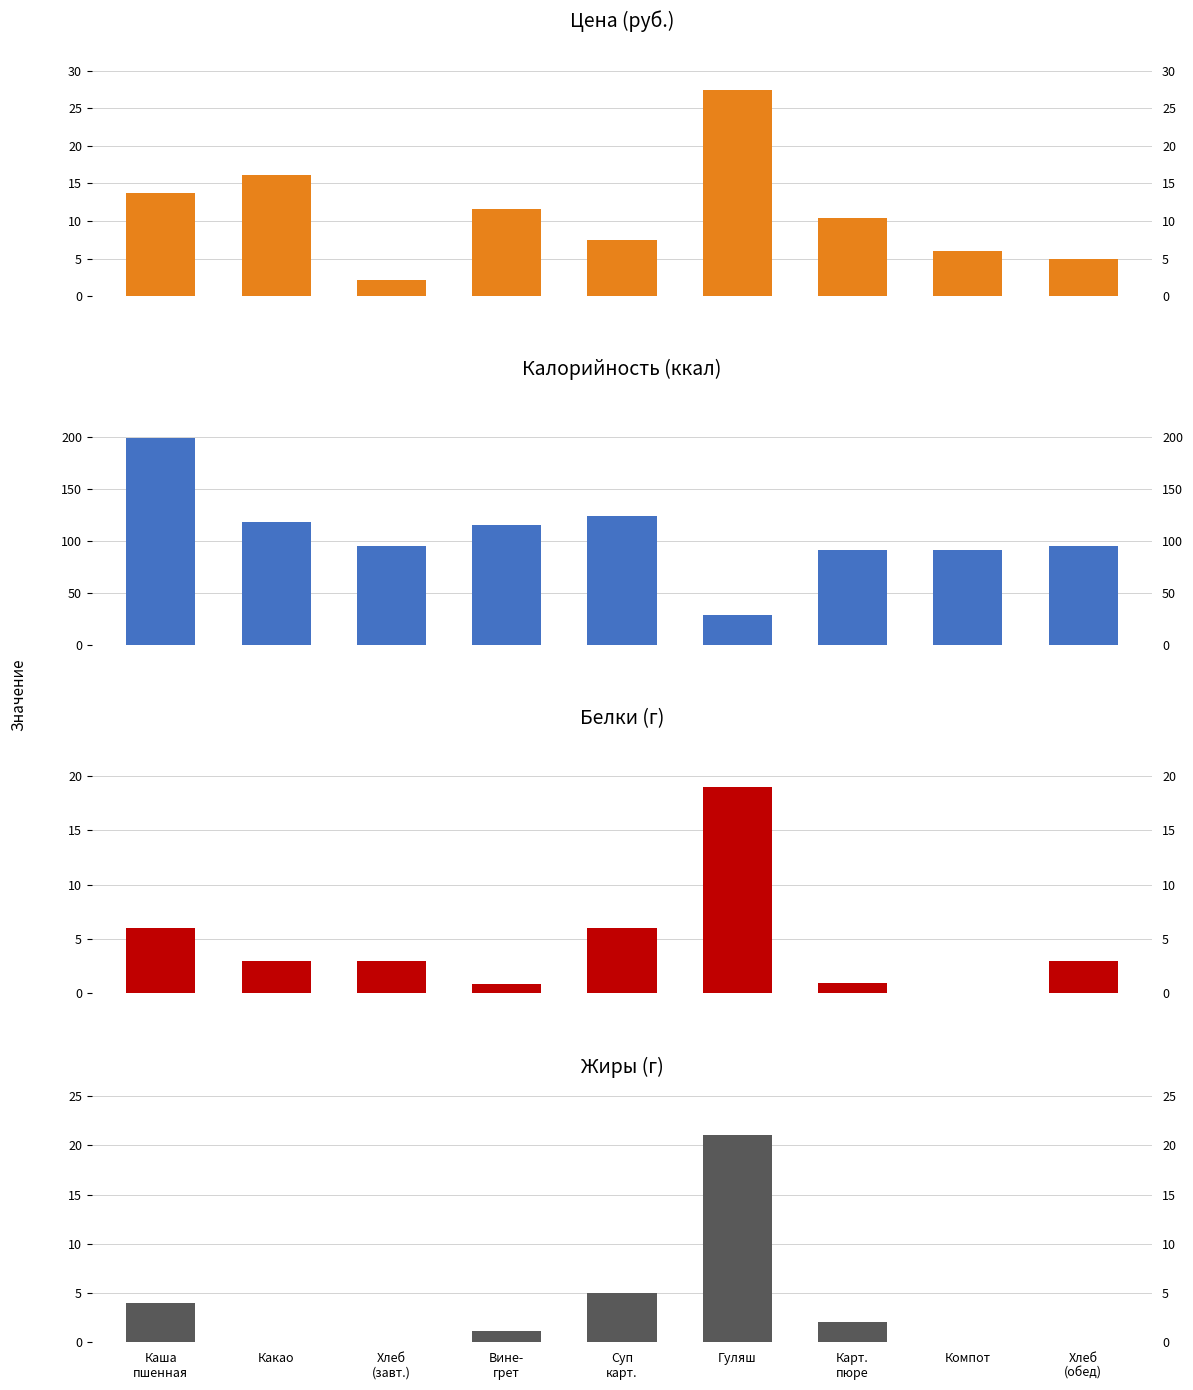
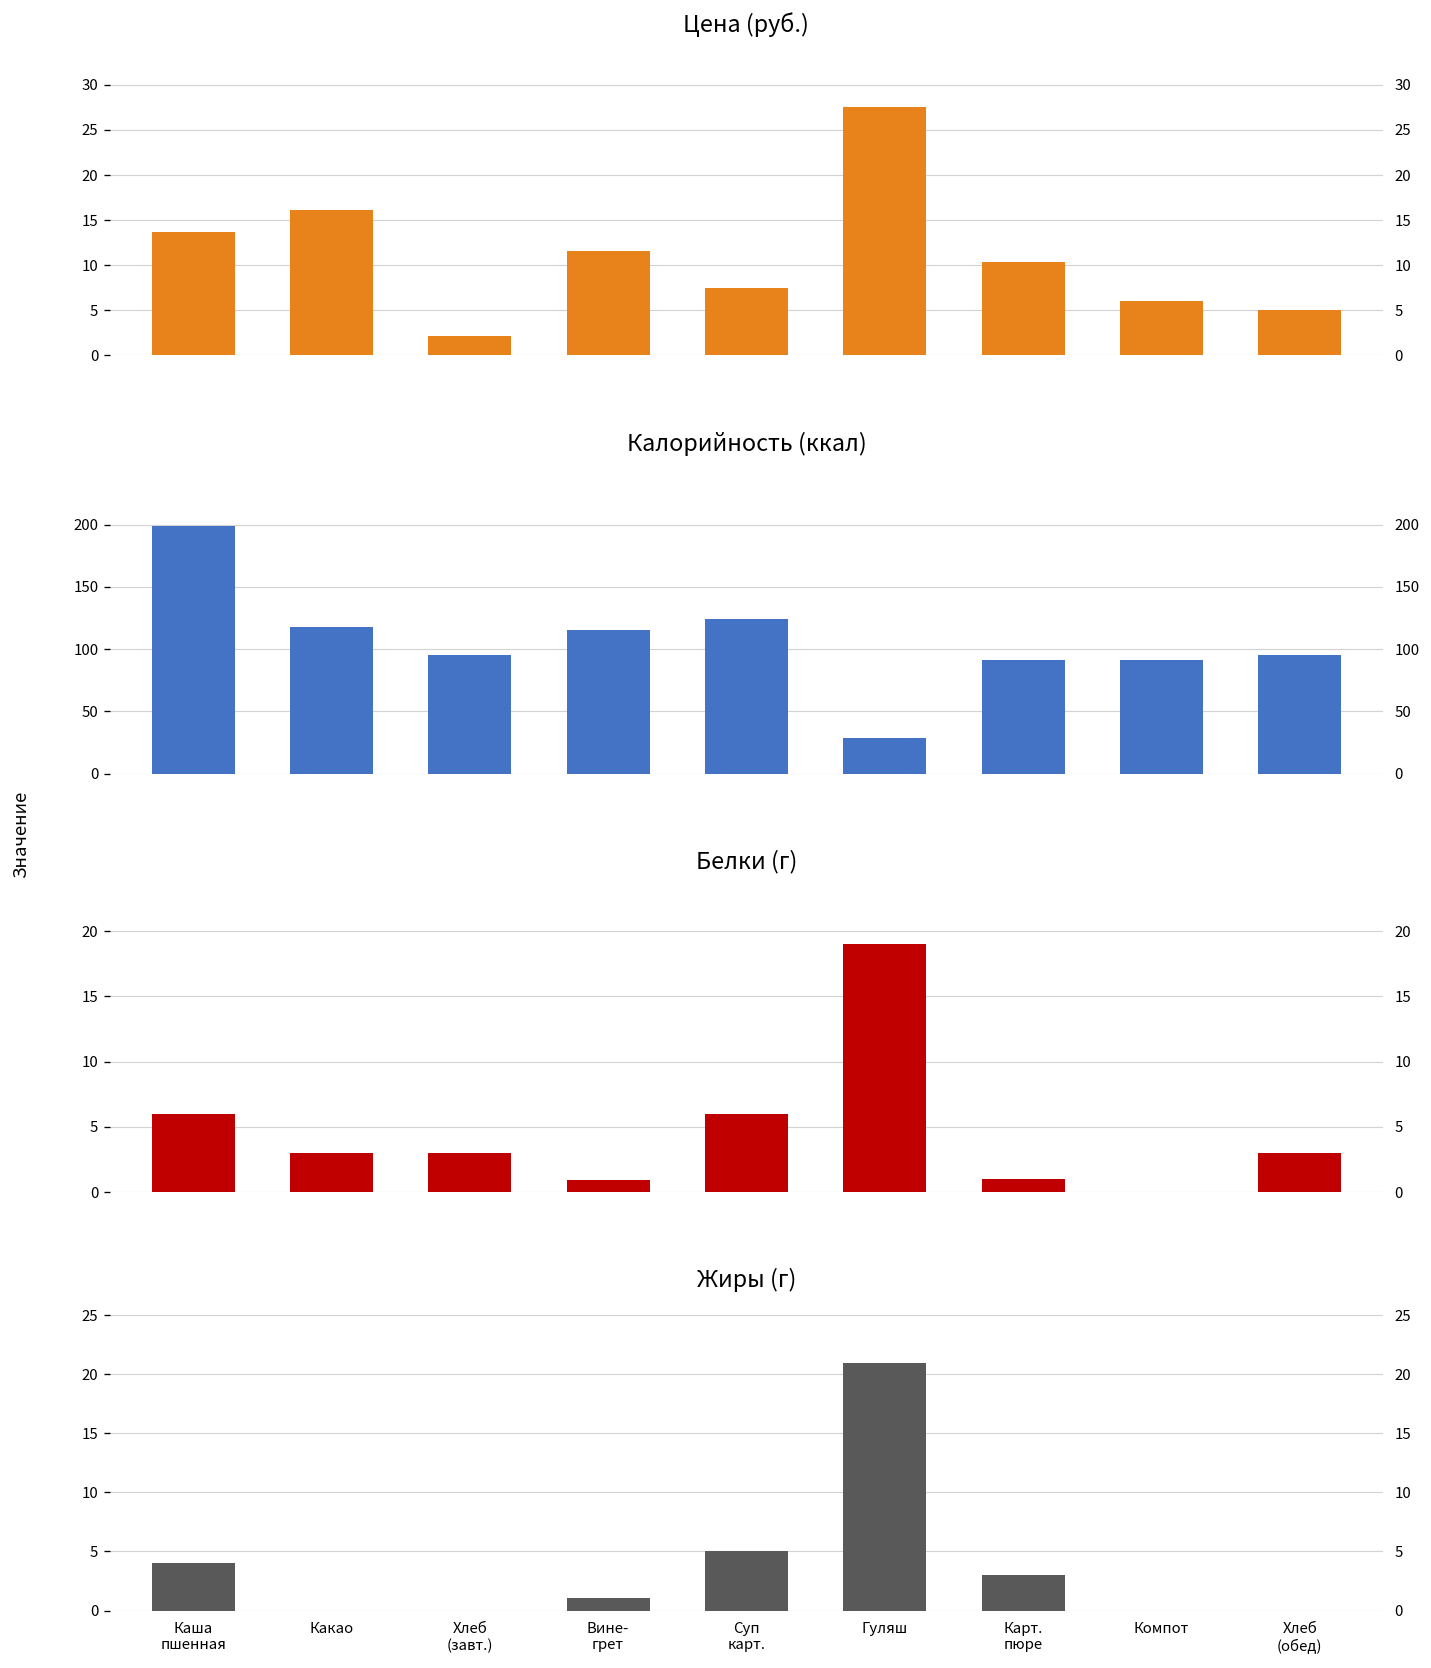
Жиры (г), Карт. пюре: 2 -> 3
